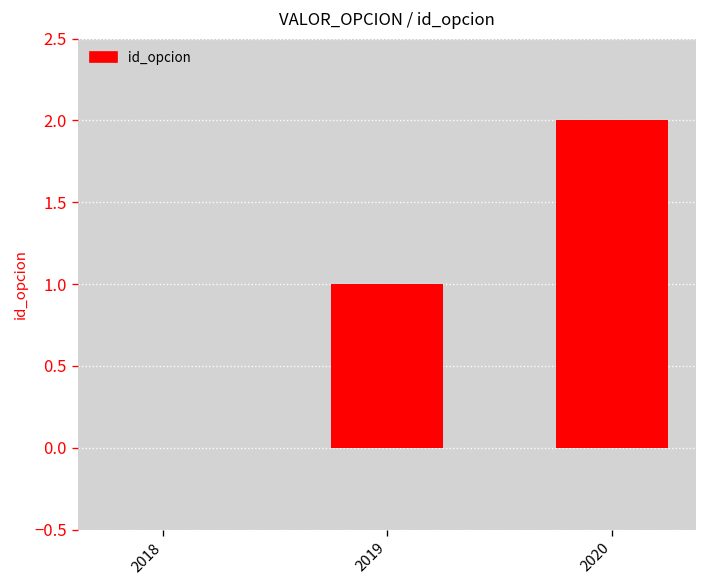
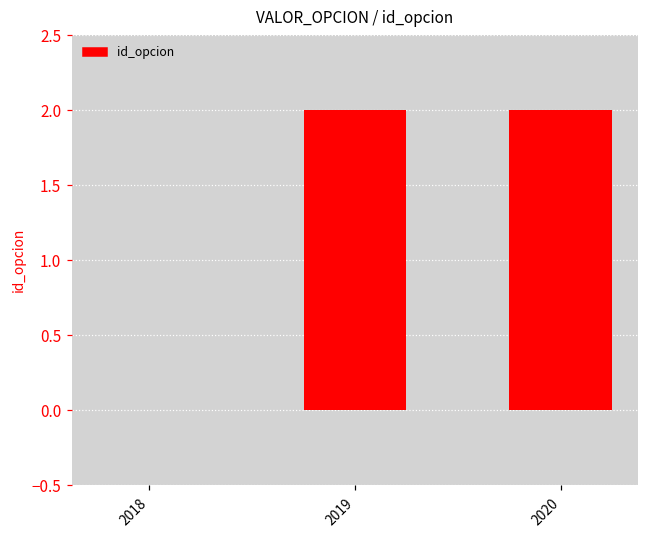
2019: 1 -> 2
